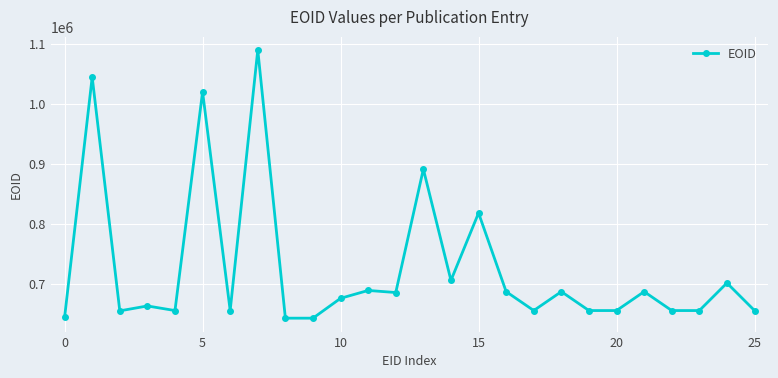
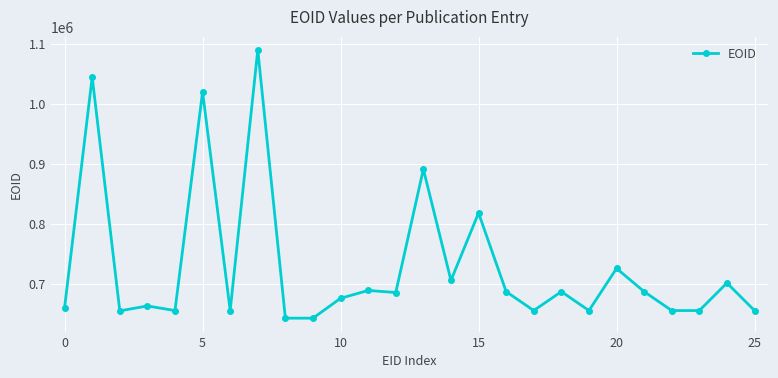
0: 640000 -> 660000
20: 660000 -> 730000
